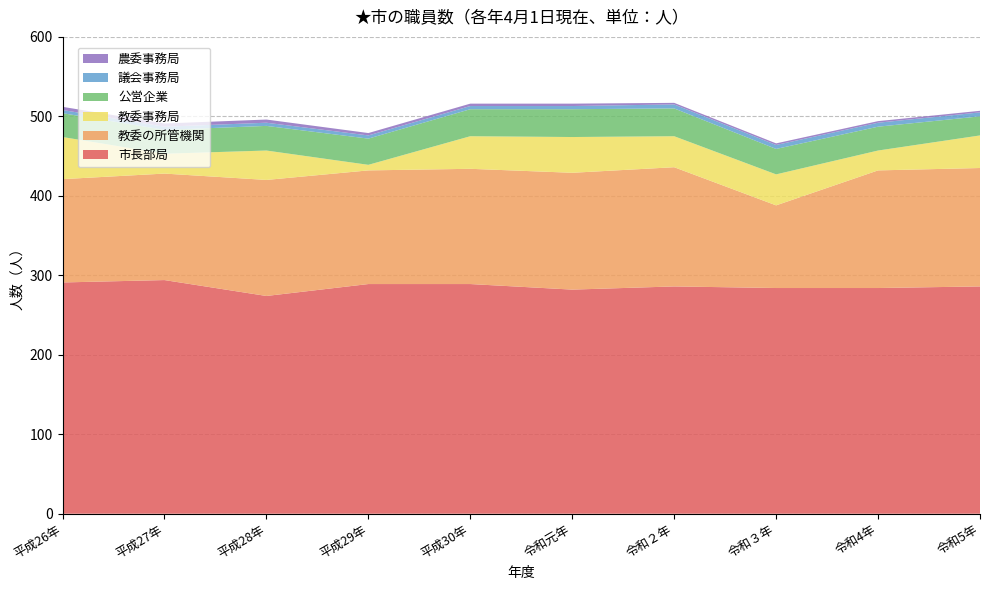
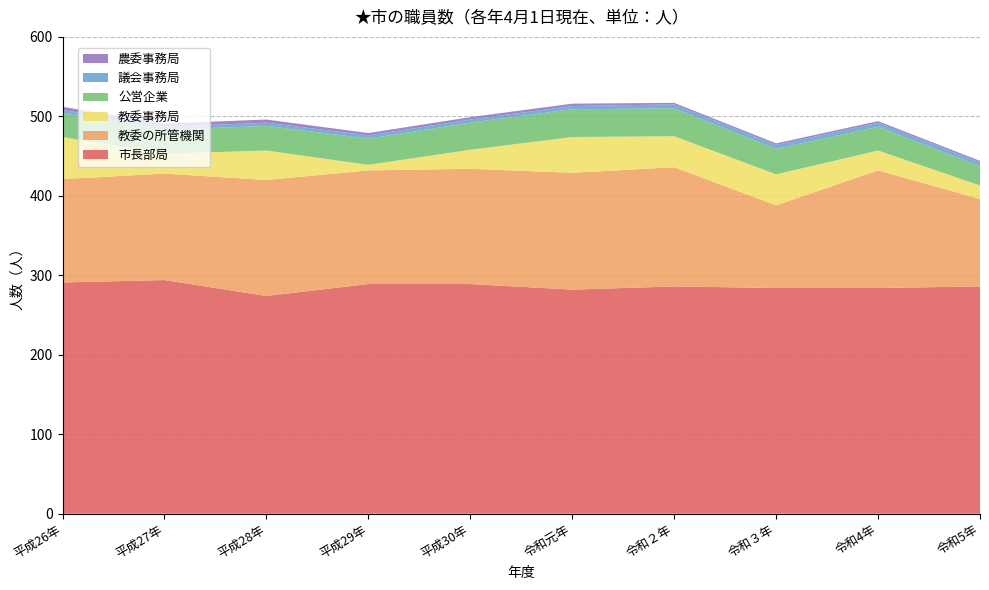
教委事務局, 平成30年: 40 -> 20
教委の所管機関, 令和5年: 150 -> 110
教委事務局, 令和5年: 40 -> 20
